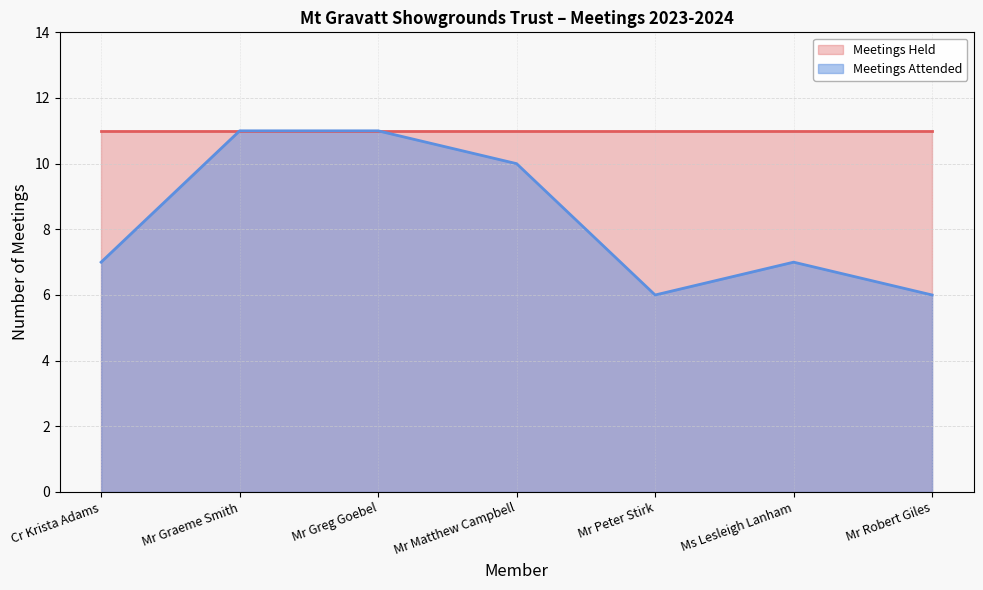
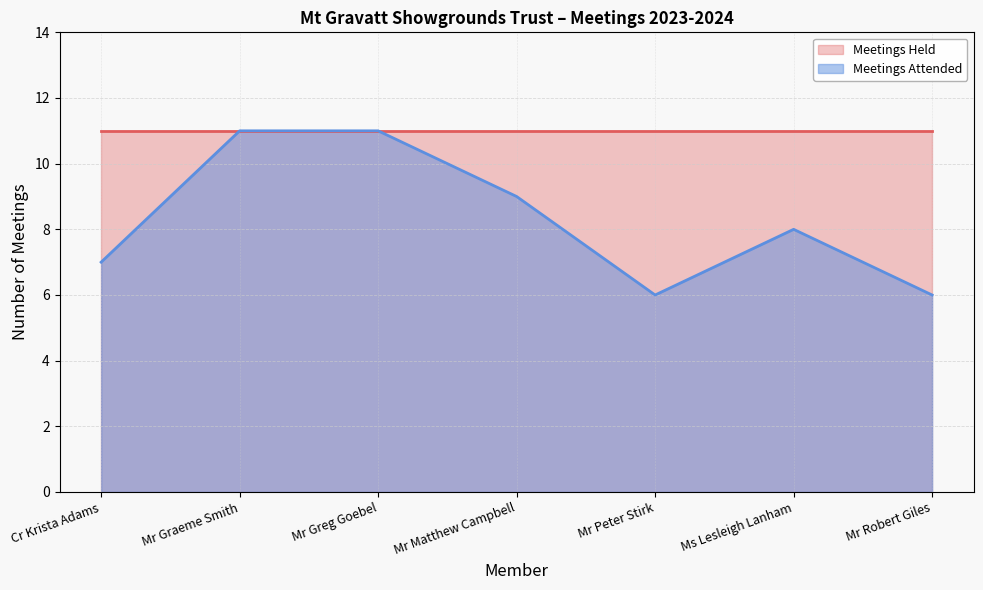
Meetings Attended, Mr Matthew Campbell: 10 -> 9
Meetings Attended, Ms Lesleigh Lanham: 7 -> 8
